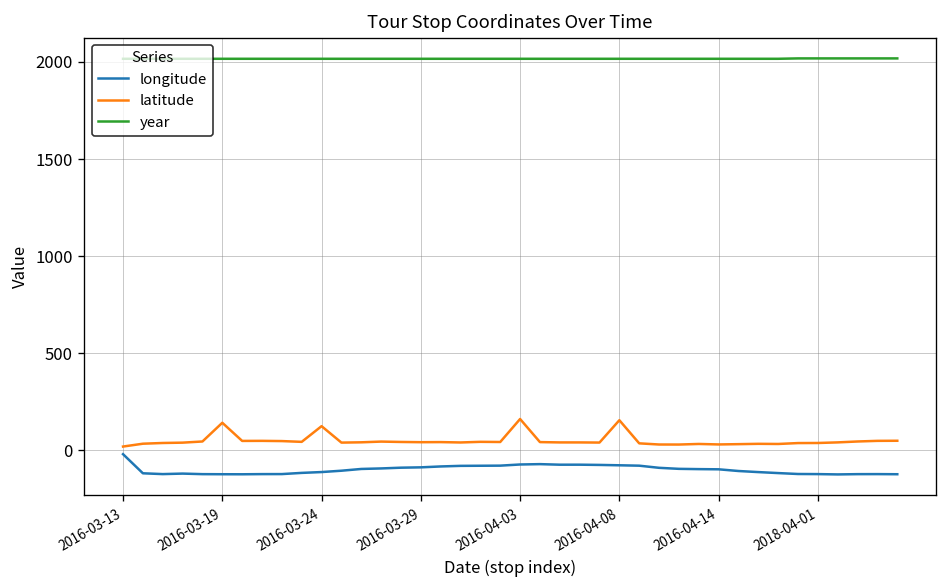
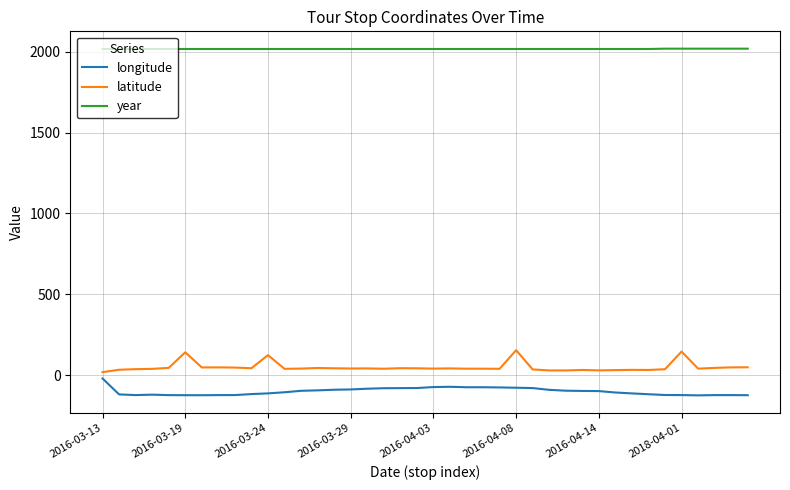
latitude, 2016-04-03: 160 -> 40
latitude, 2018-04-01: 40 -> 150
